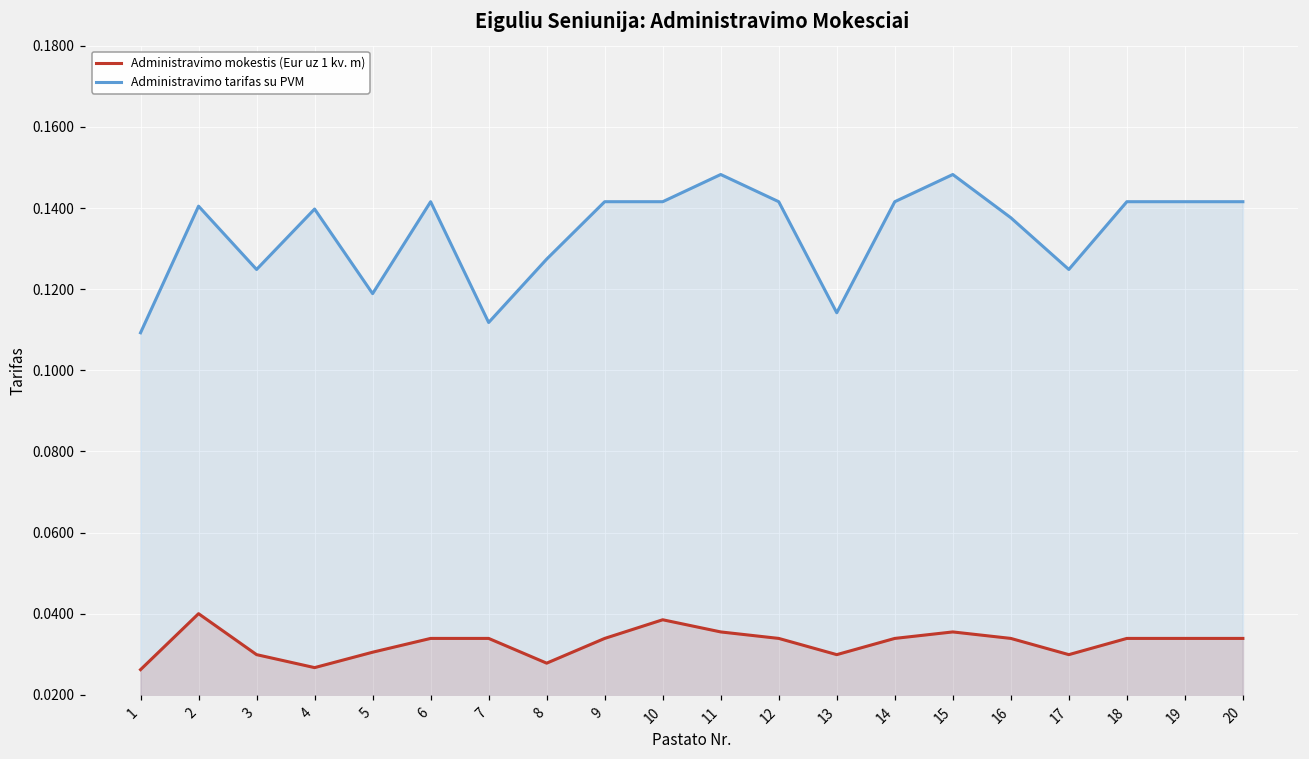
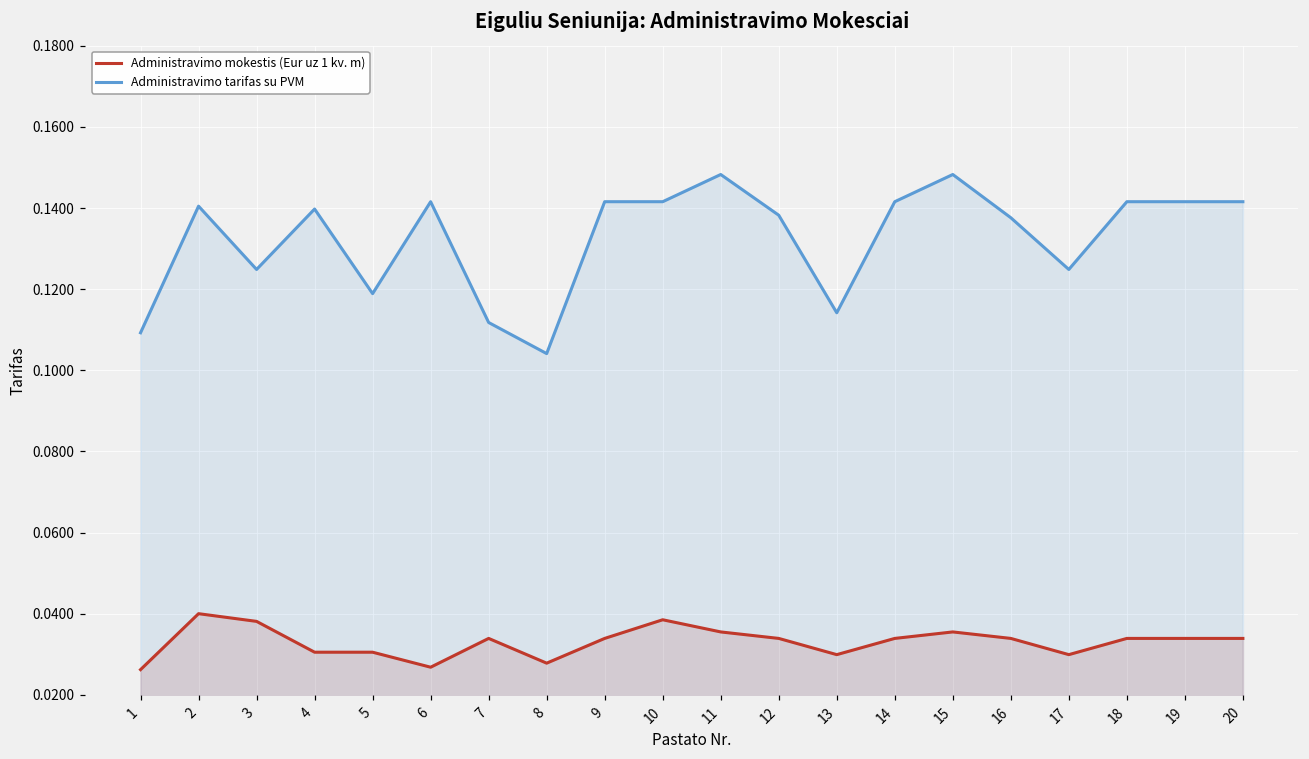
Administravimo mokestis (Eur uz 1 kv. m), 3: 0.030 -> 0.038
Administravimo mokestis (Eur uz 1 kv. m), 4: 0.027 -> 0.031
Administravimo mokestis (Eur uz 1 kv. m), 6: 0.034 -> 0.027
Administravimo tarifas su PVM, 8: 0.127 -> 0.104
Administravimo tarifas su PVM, 12: 0.142 -> 0.138
